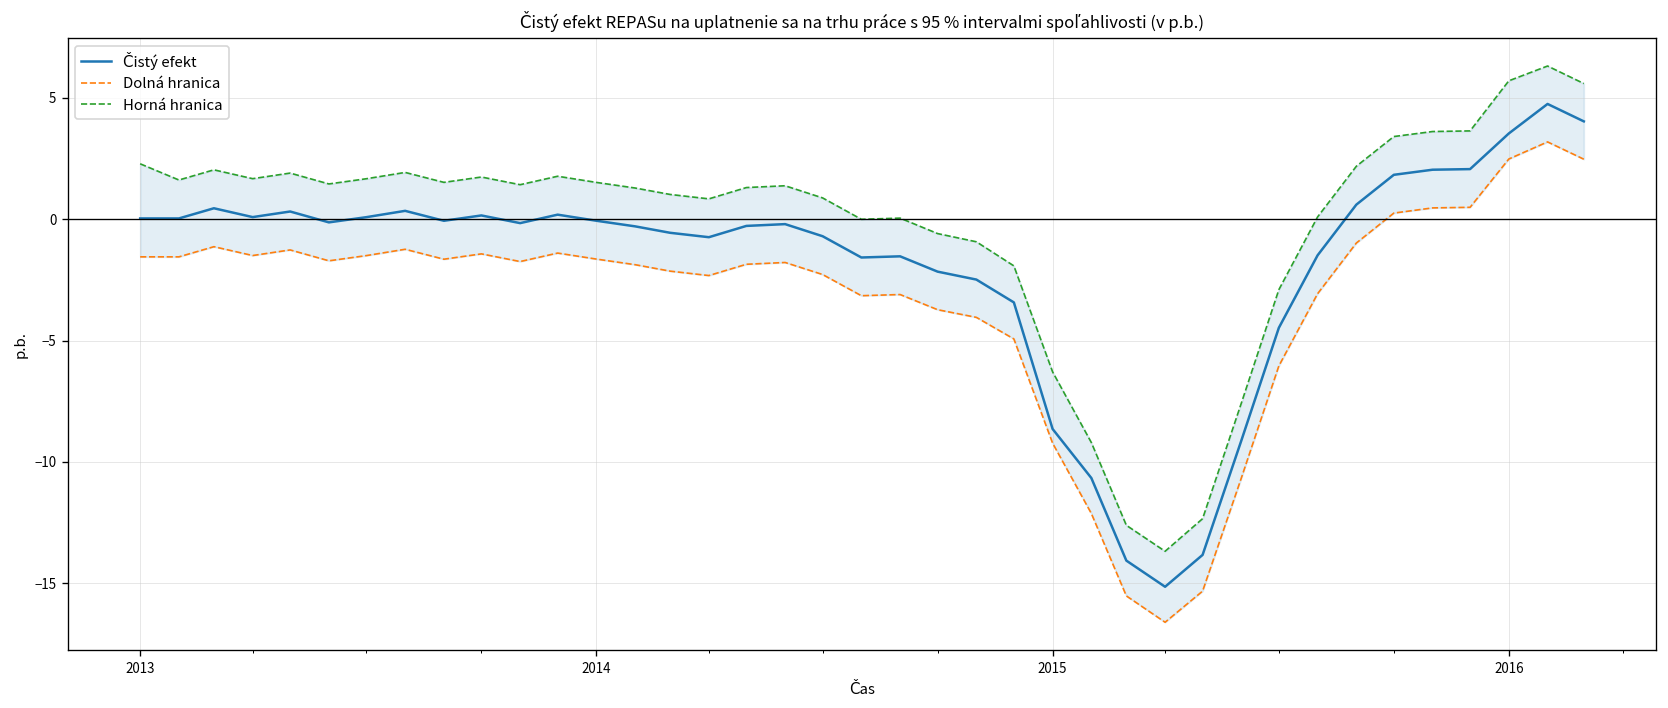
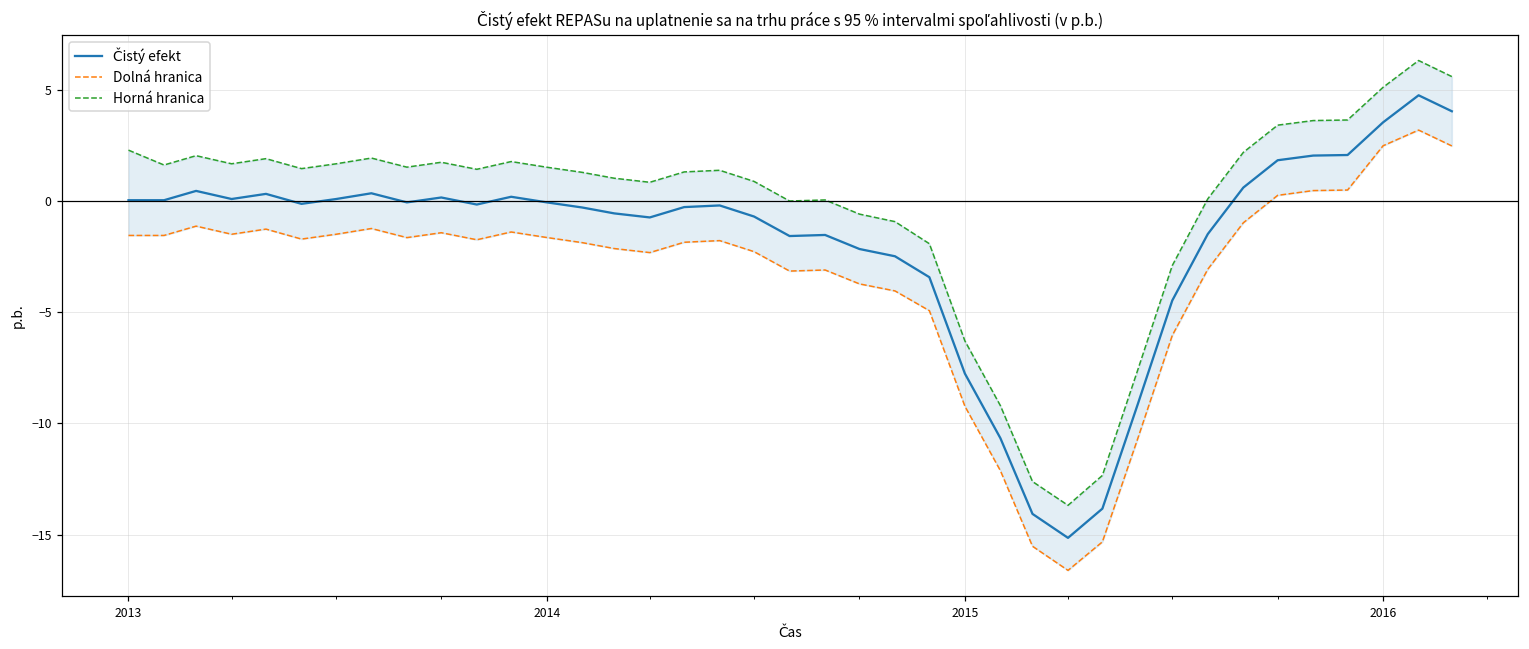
Čistý efekt, 2015: -8.6 -> -7.8
Horná hranica, 2016: 5.7 -> 5.1
